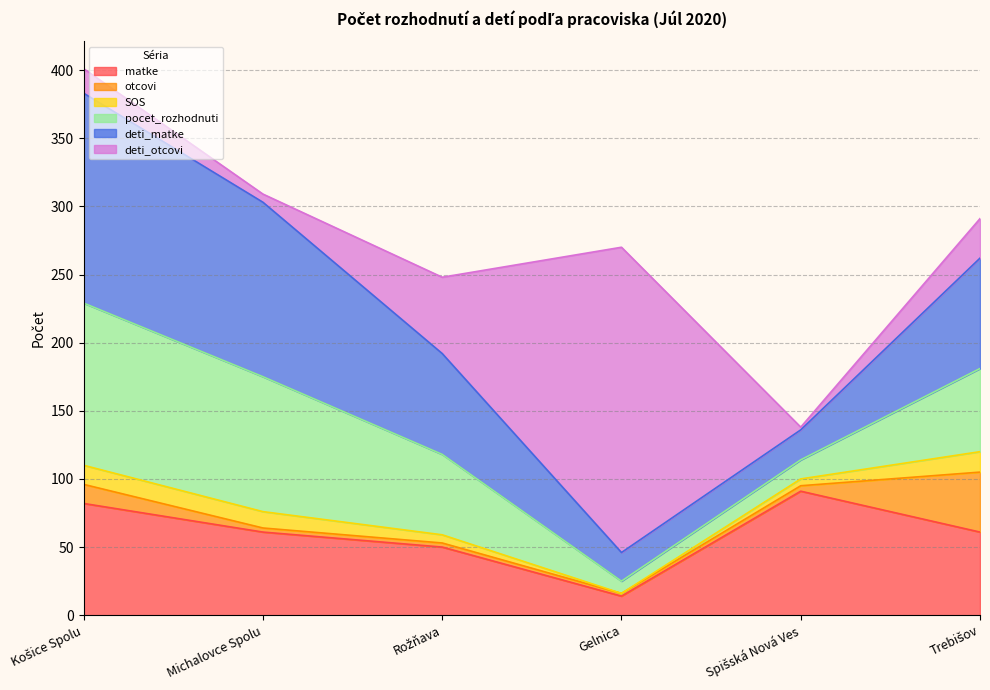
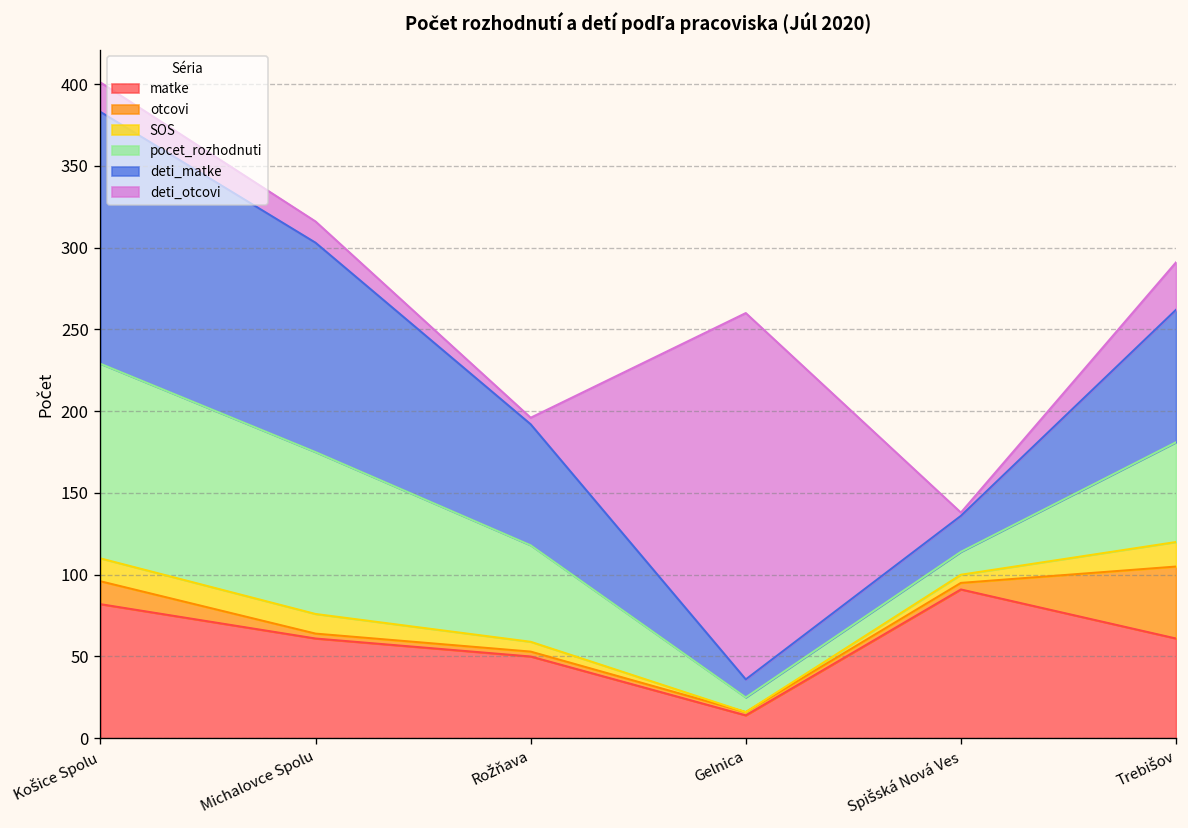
deti_otcovi, Michalovce Spolu: 6 -> 13
deti_otcovi, Rožňava: 56 -> 4
deti_matke, Gelnica: 21 -> 11
